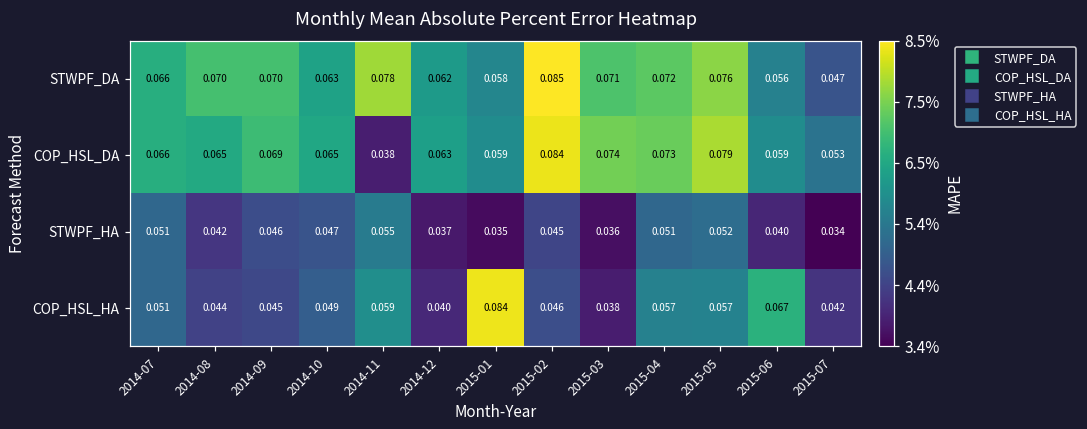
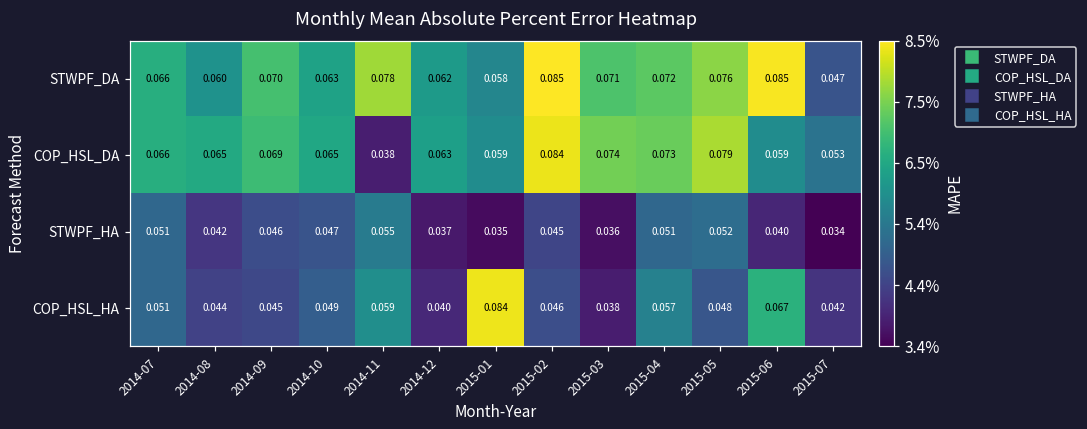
STWPF_DA, 2014-08: 0.070 -> 0.060
STWPF_DA, 2015-06: 0.056 -> 0.085
COP_HSL_HA, 2015-05: 0.057 -> 0.048
